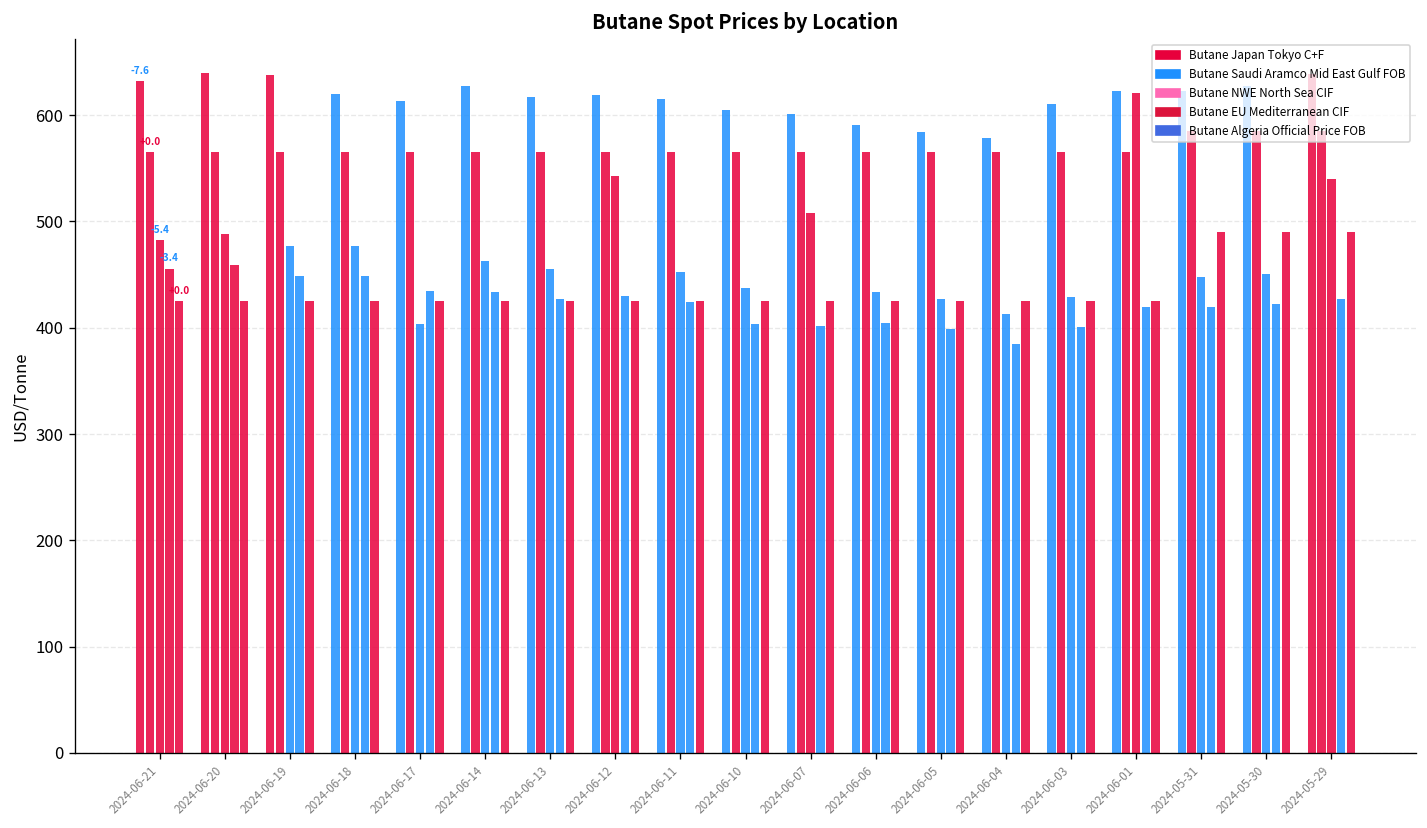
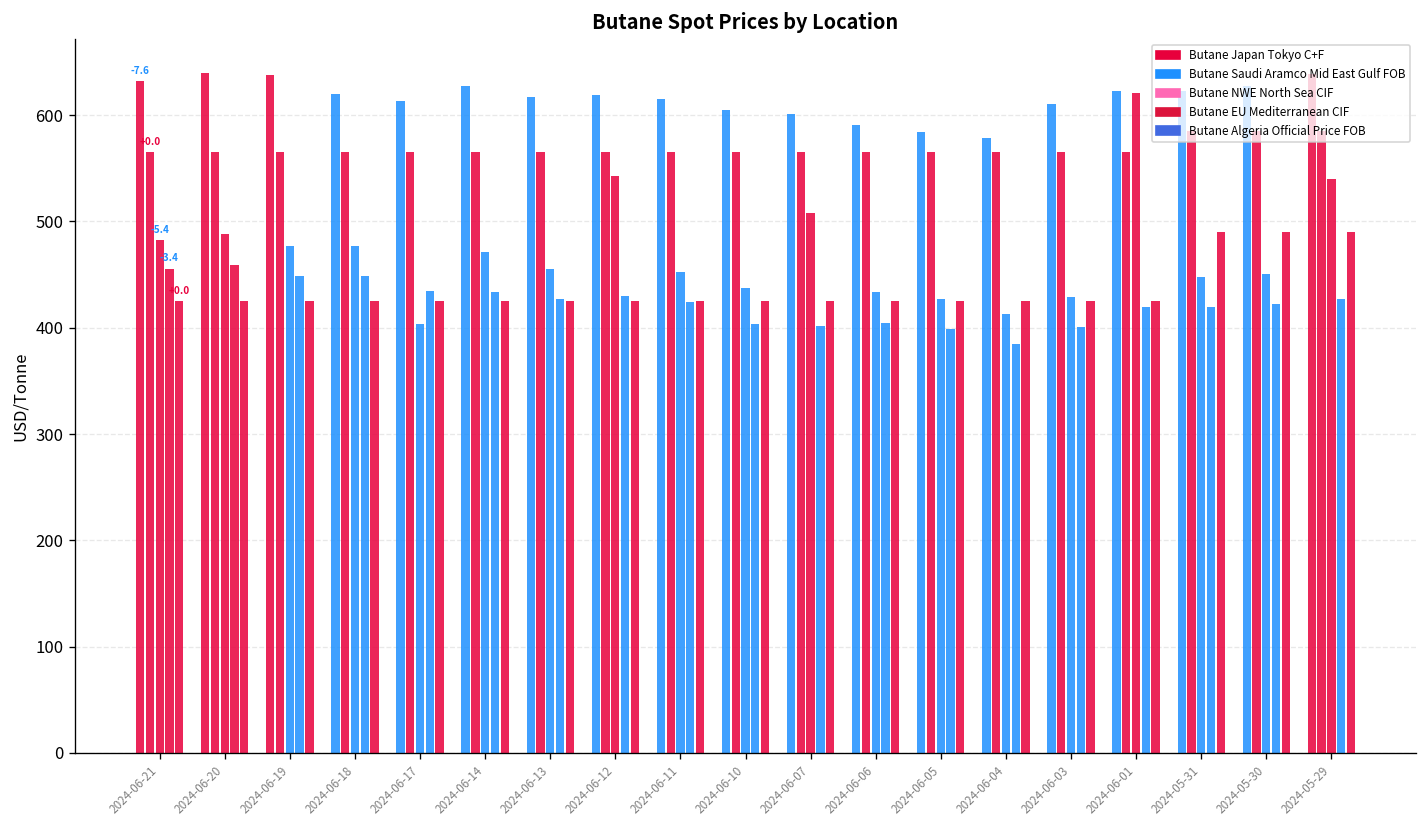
2024-06-14: 460 -> 470
